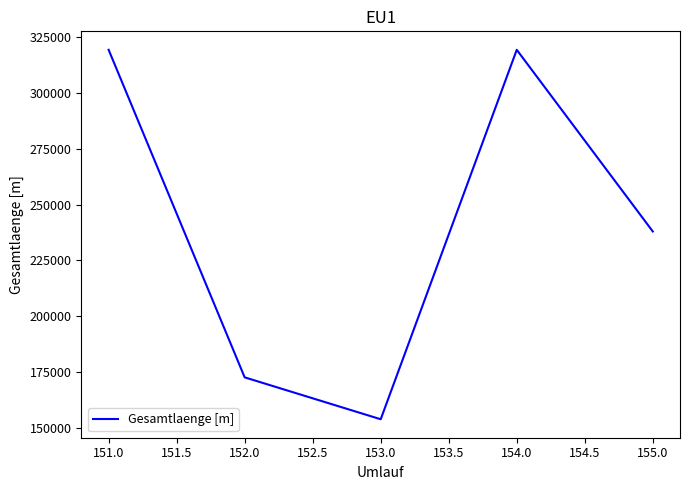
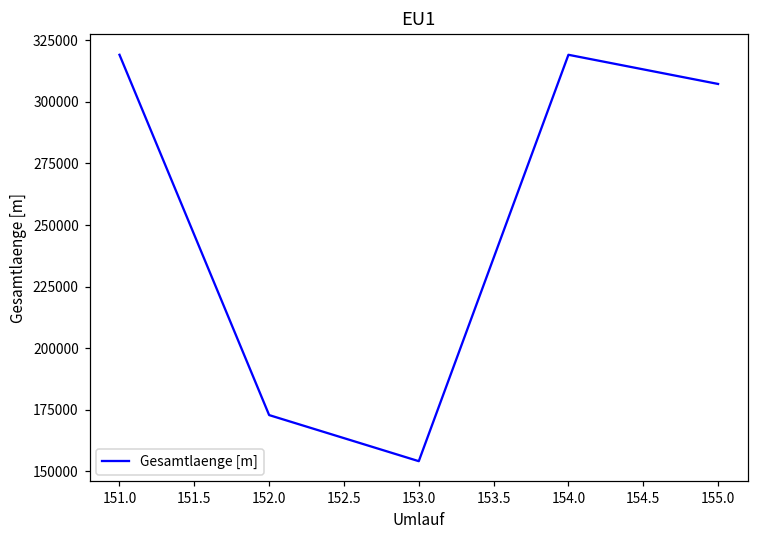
155.0: 238000 -> 307000
